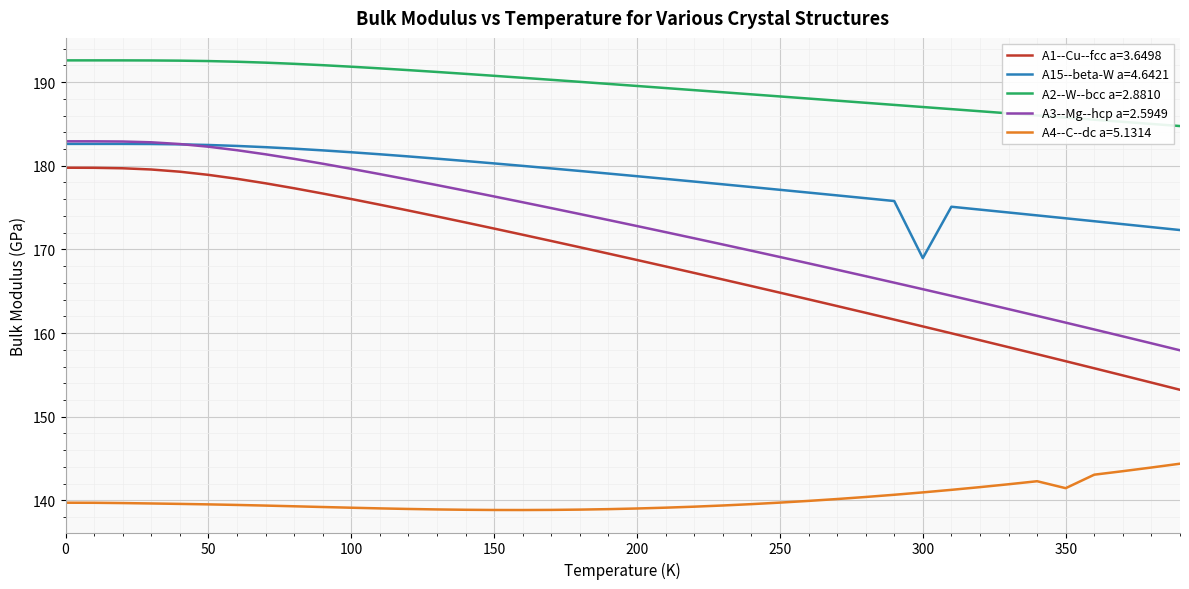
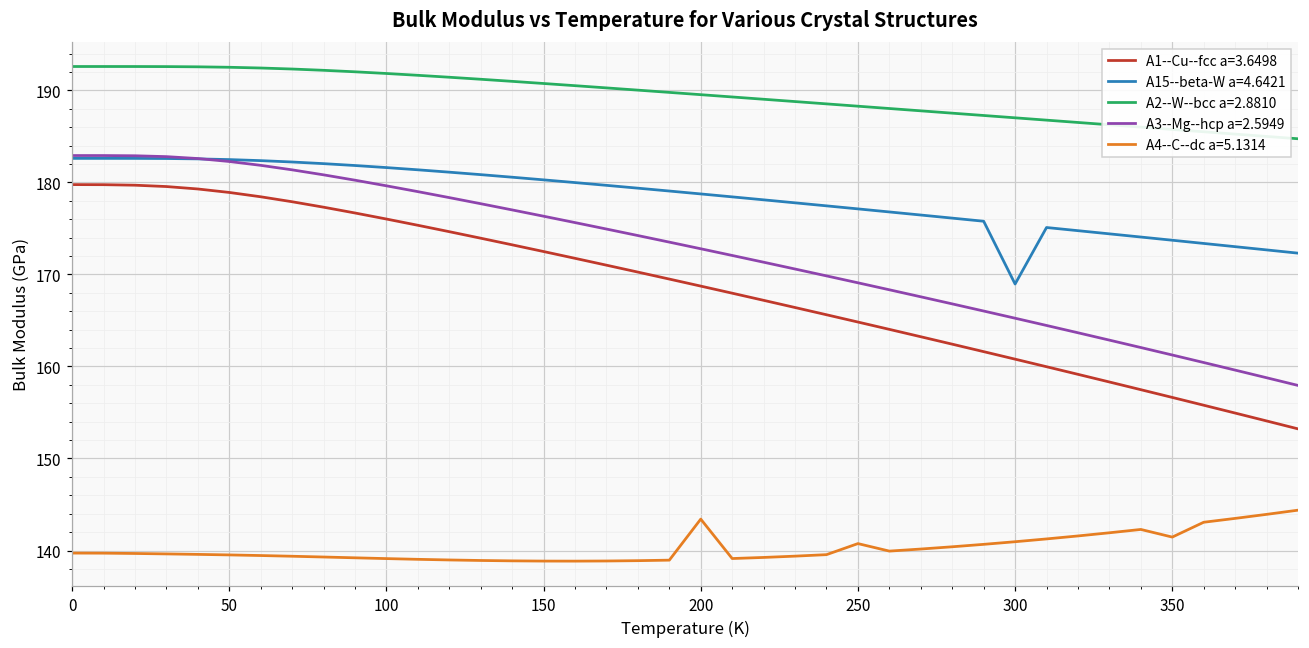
A4--C--dc a=5.1314, 200: 139 -> 143
A4--C--dc a=5.1314, 250: 140 -> 141
